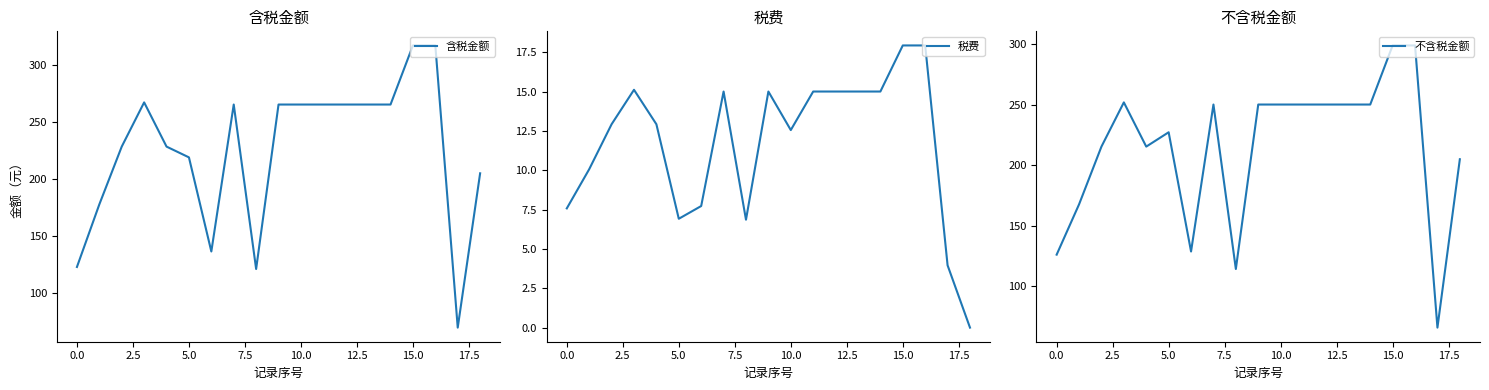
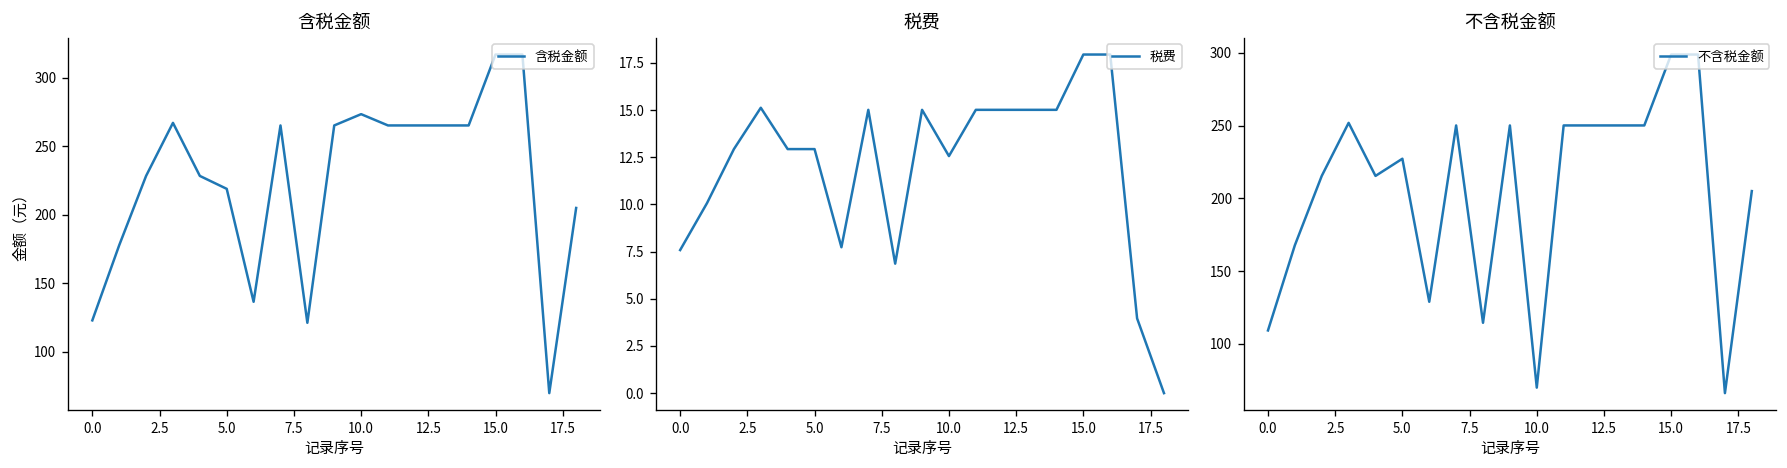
含税金额, 10.0: 265 -> 273
税费, 5.0: 6.9 -> 12.9
不含税金额, 0.0: 126 -> 109
不含税金额, 10.0: 250 -> 70
